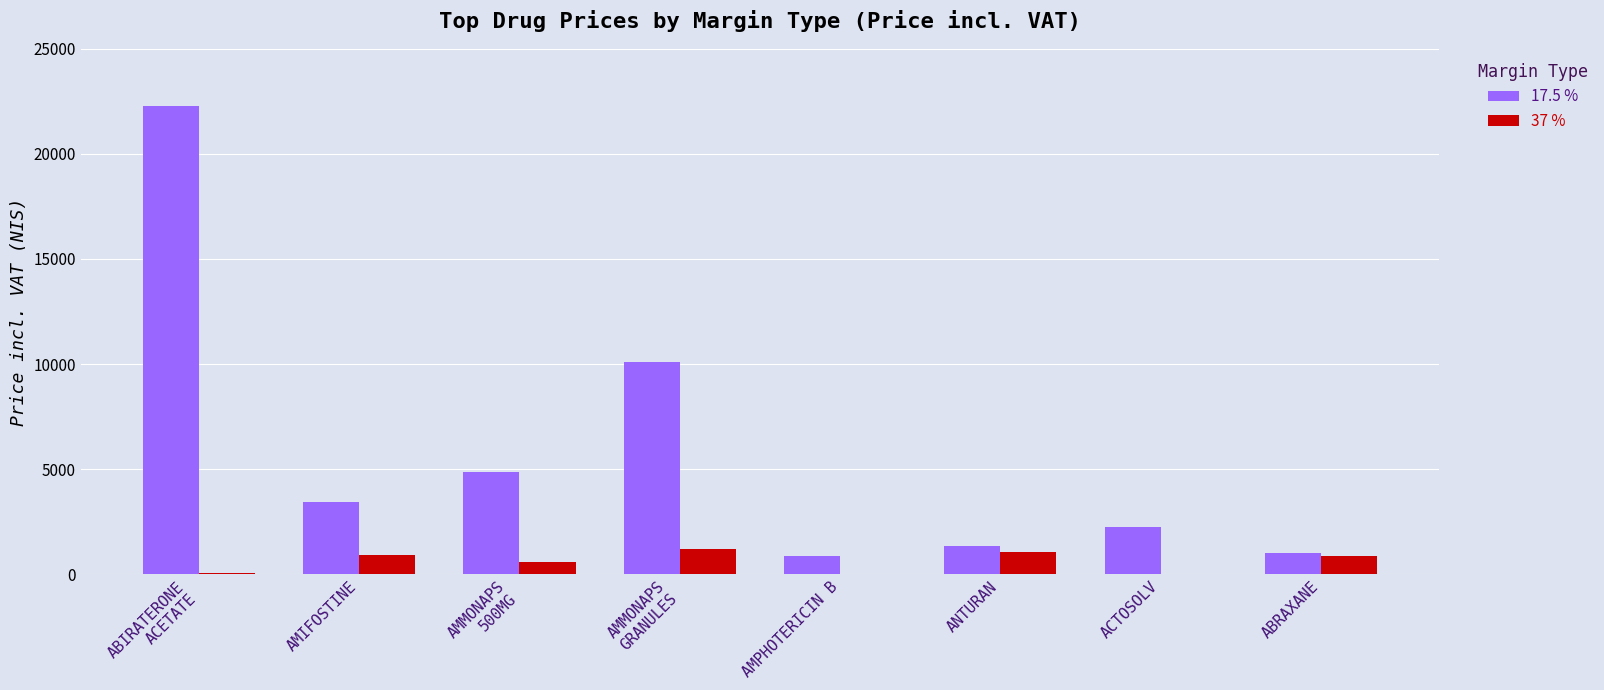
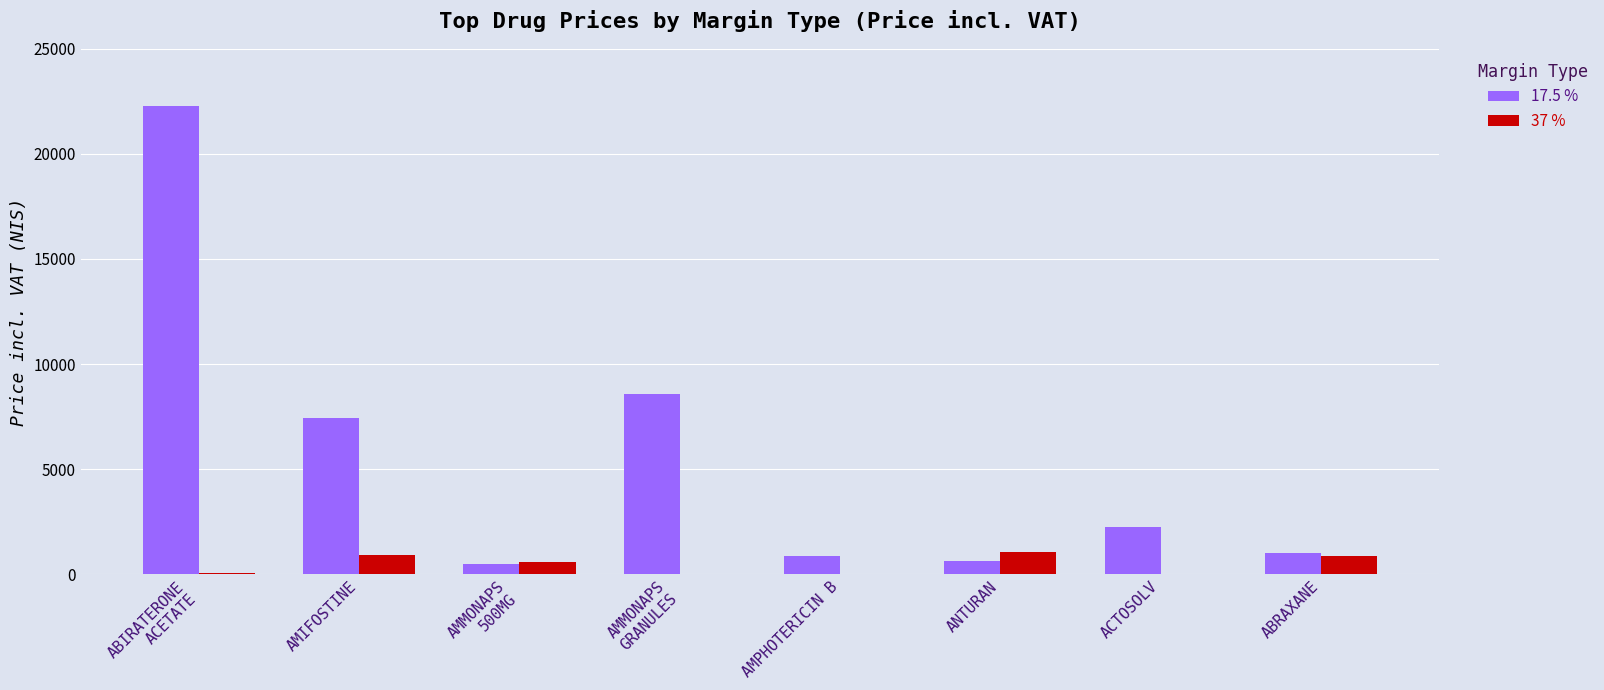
17.5 %, AMIFOSTINE: 3400 -> 7400
17.5 %, AMMONAPS 500MG: 4900 -> 500
17.5 %, AMMONAPS GRANULES: 10100 -> 8600
37 %, AMMONAPS GRANULES: 1200 -> 0
17.5 %, ANTURAN: 1400 -> 600
